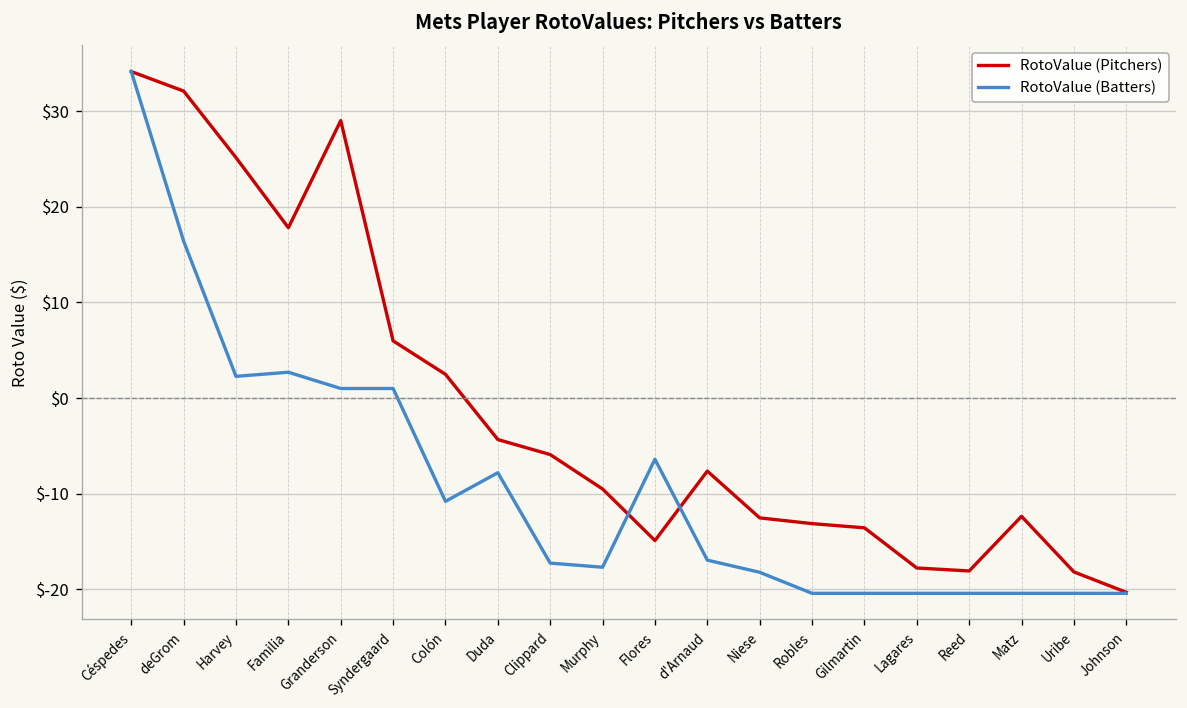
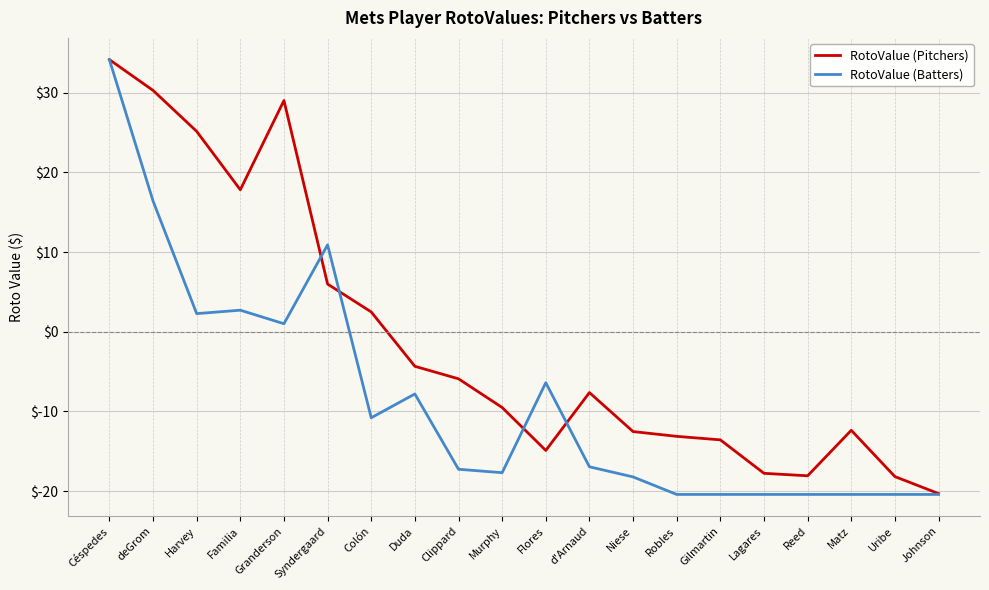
RotoValue (Pitchers), deGrom: $32 -> $30
RotoValue (Batters), Syndergaard: $1 -> $11
